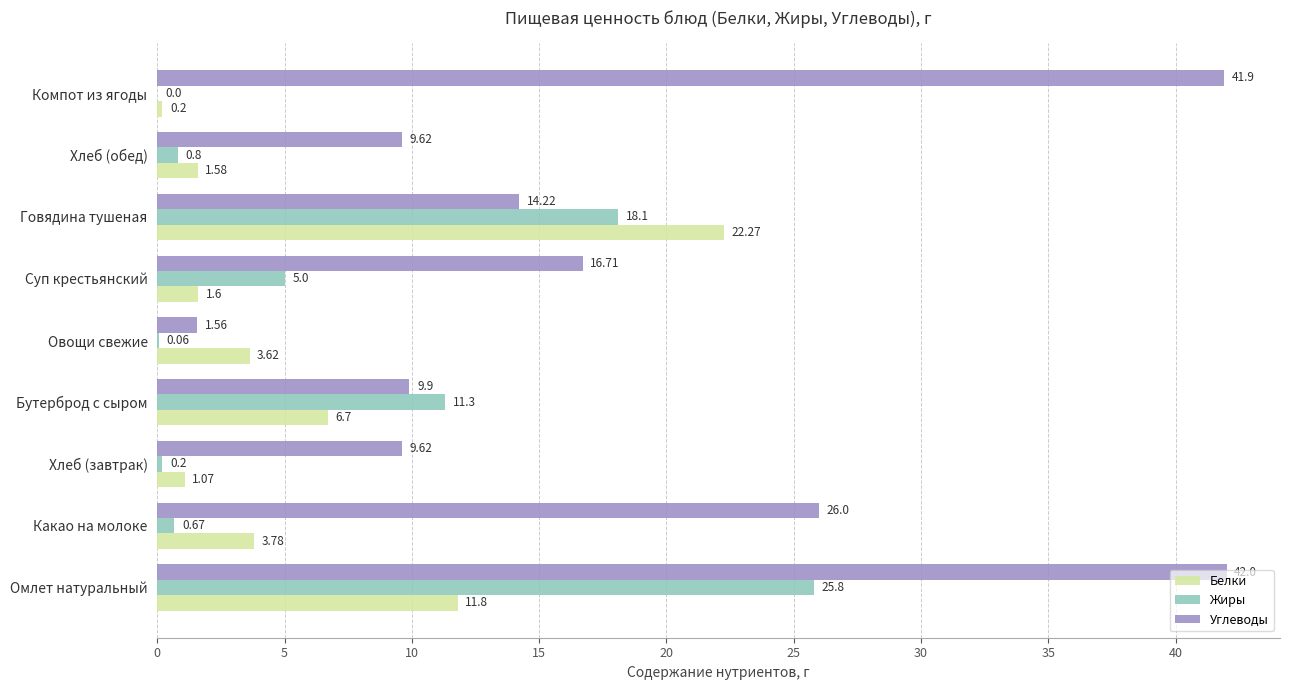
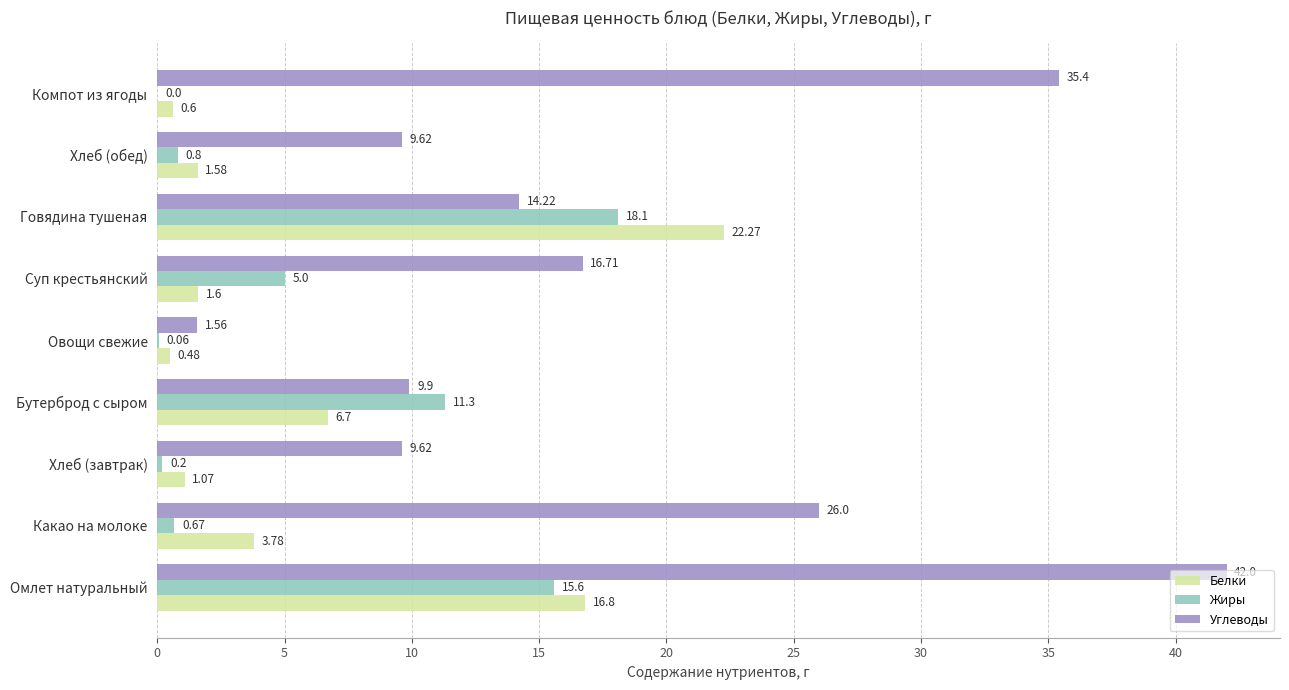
Углеводы, Компот из ягоды: 41.9 -> 35.4
Белки, Компот из ягоды: 0.2 -> 0.6
Белки, Овощи свежие: 3.62 -> 0.48
Жиры, Омлет натуральный: 25.8 -> 15.6
Белки, Омлет натуральный: 11.8 -> 16.8
